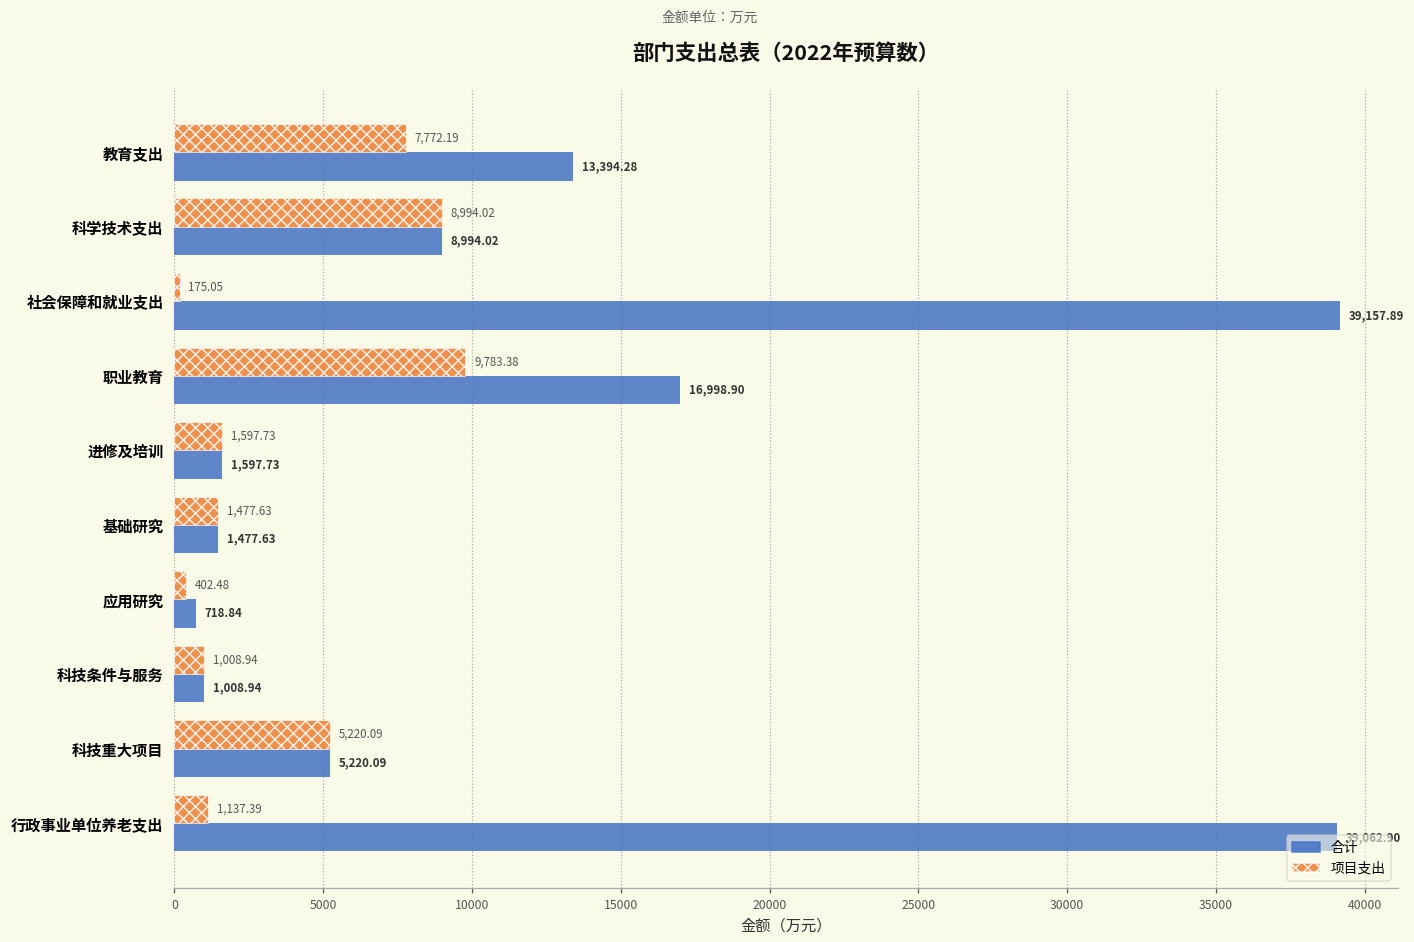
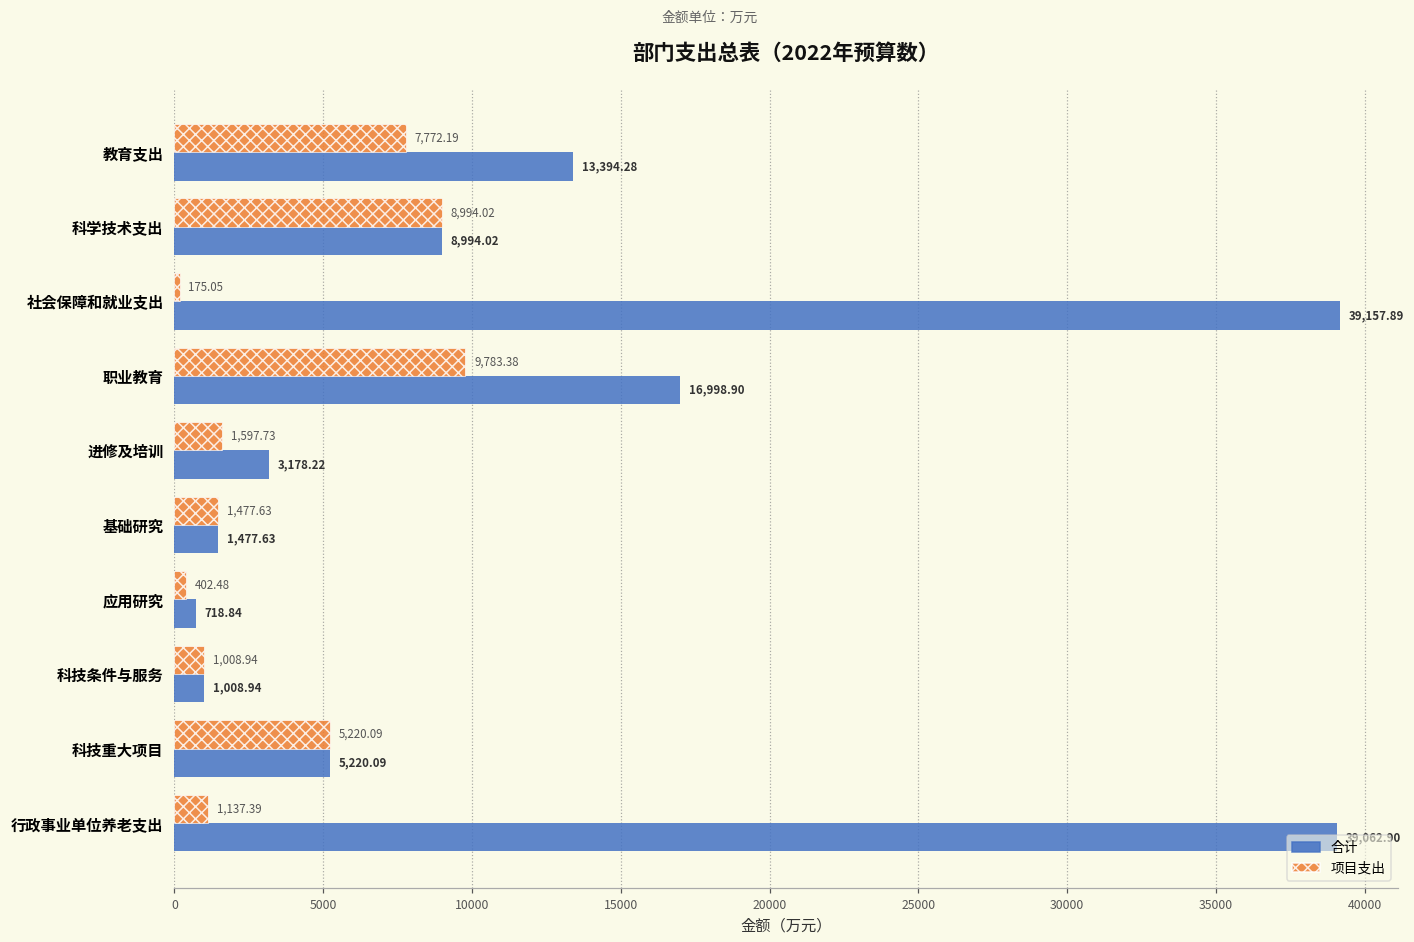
合计, 进修及培训: 1,597.73 -> 3,178.22
